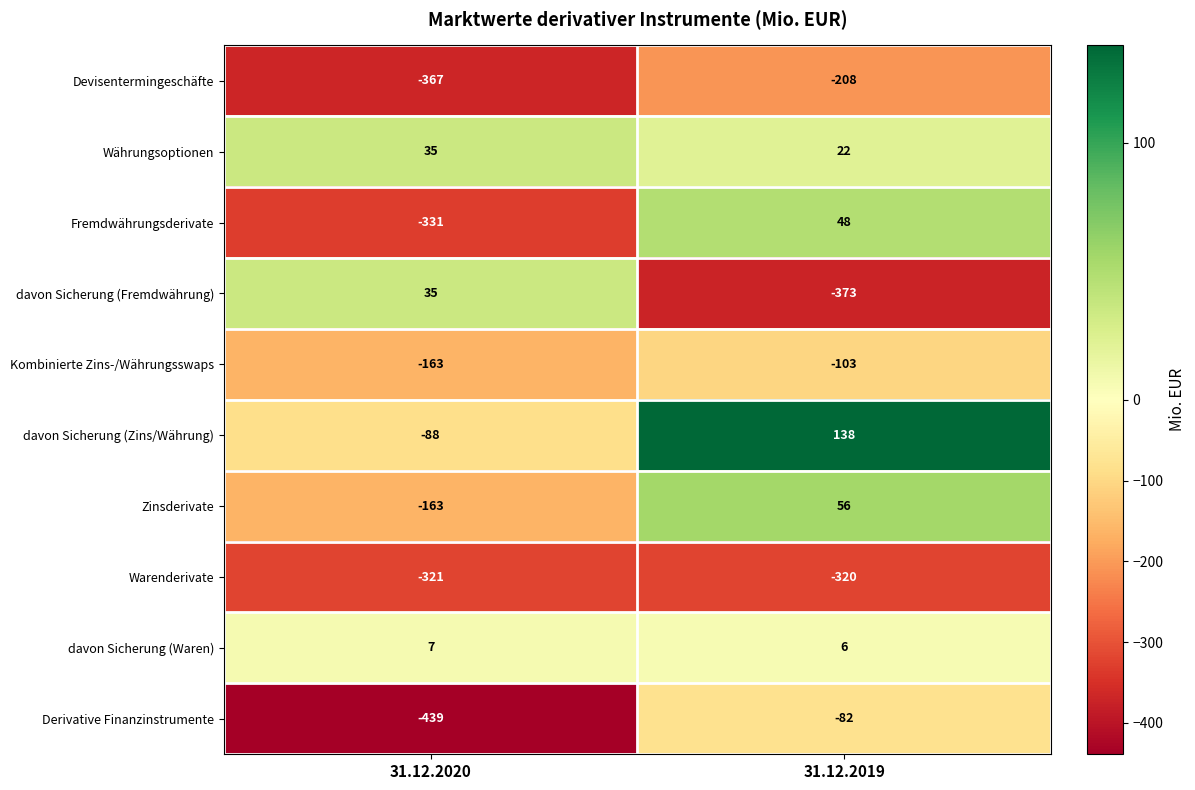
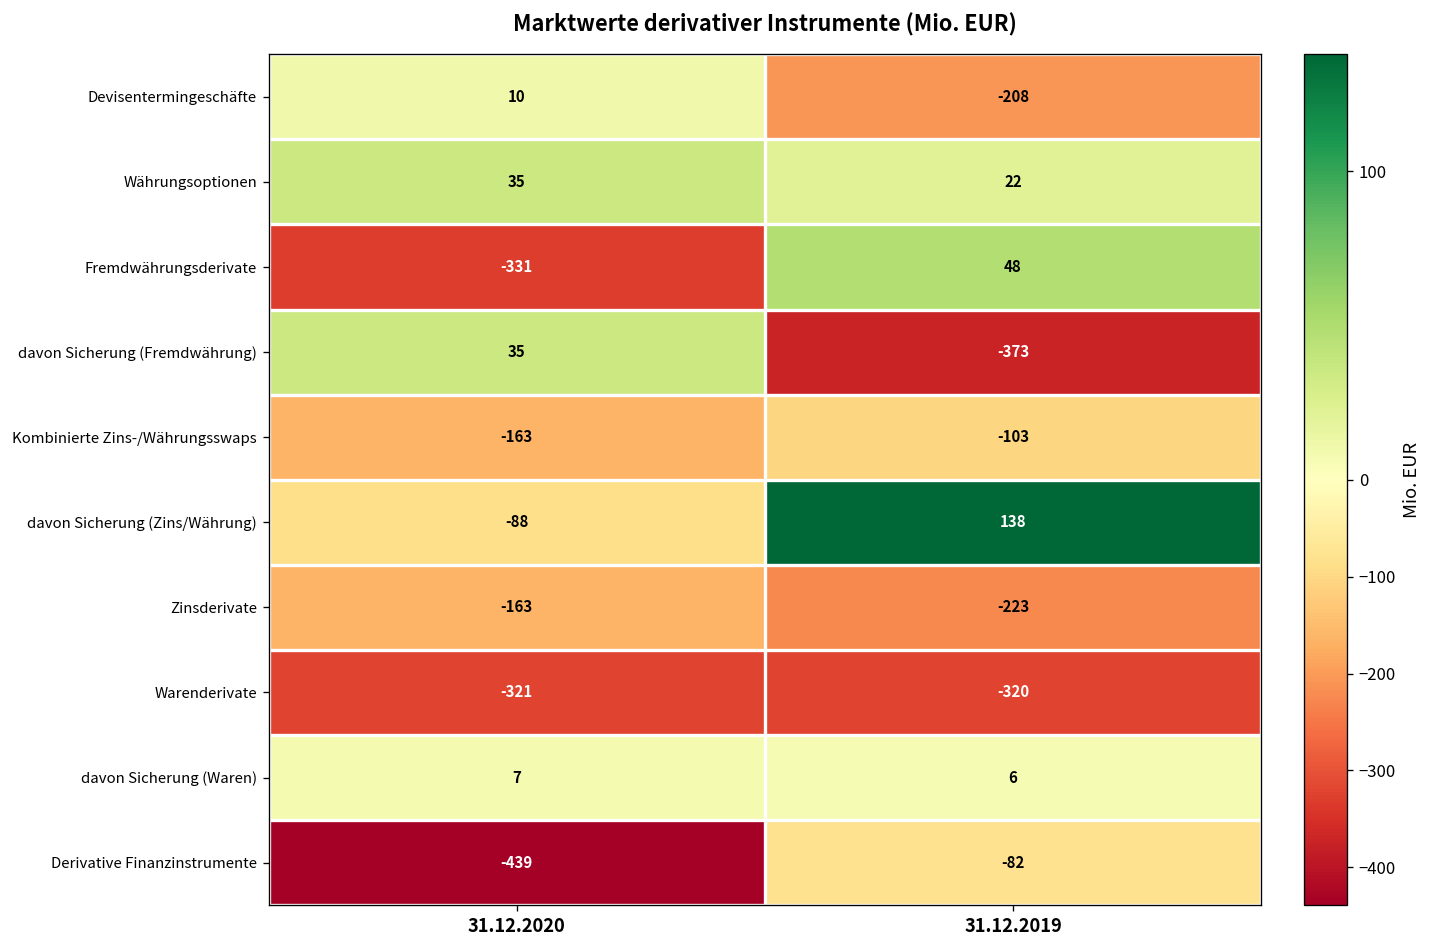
Devisentermingeschäfte, 31.12.2020: -367 -> 10
Zinsderivate, 31.12.2019: 56 -> -223
